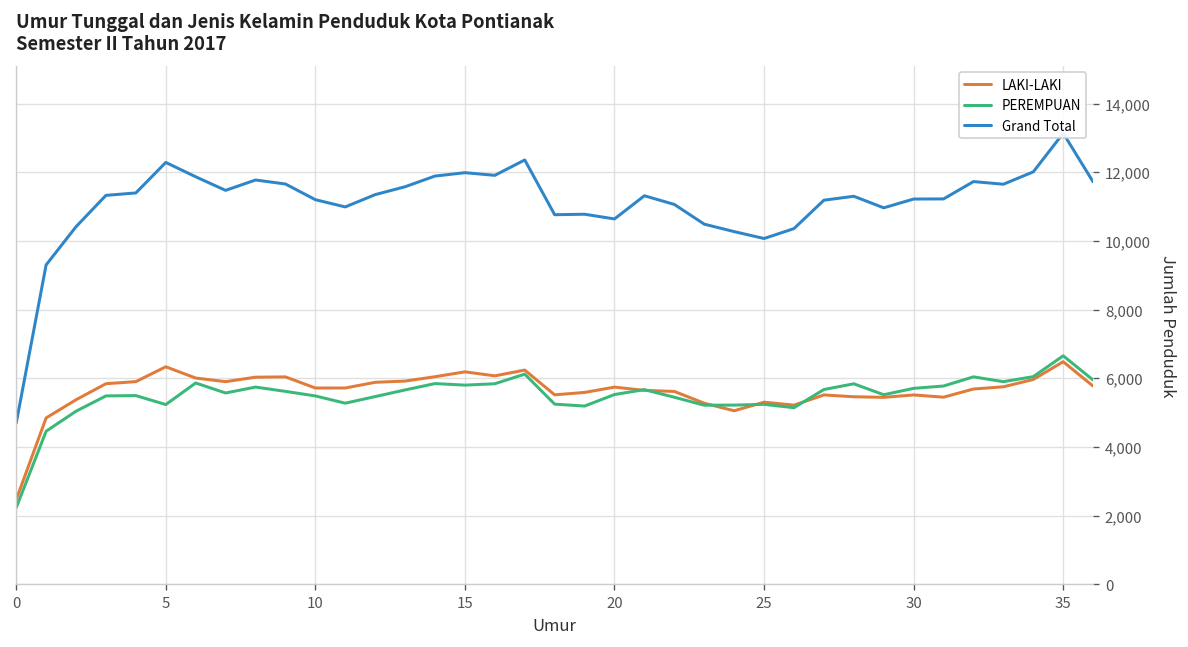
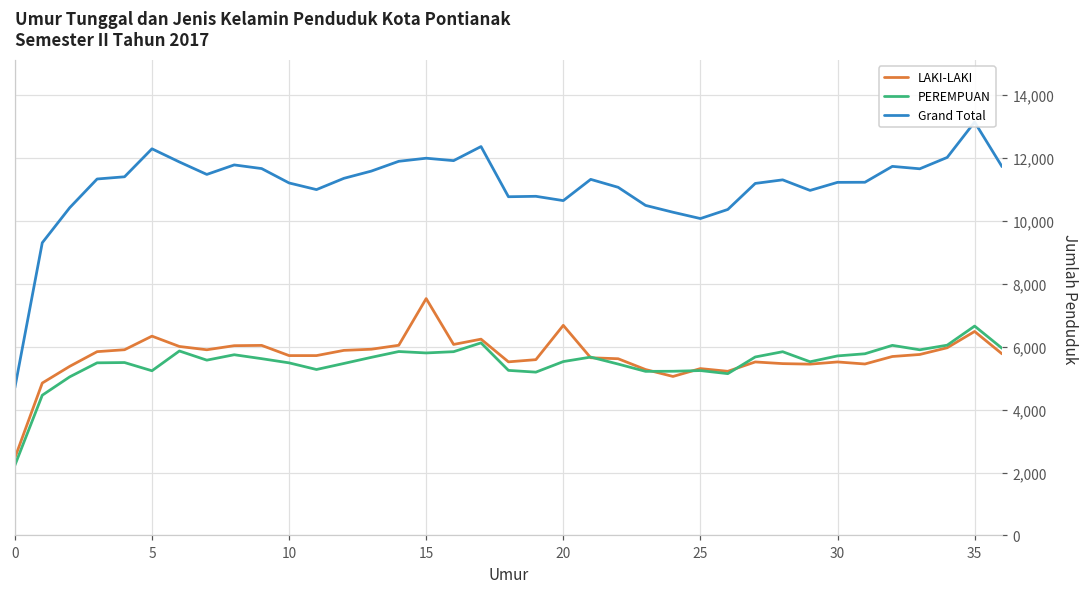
LAKI-LAKI, 15: 6,200 -> 7,500
LAKI-LAKI, 20: 5,700 -> 6,700
